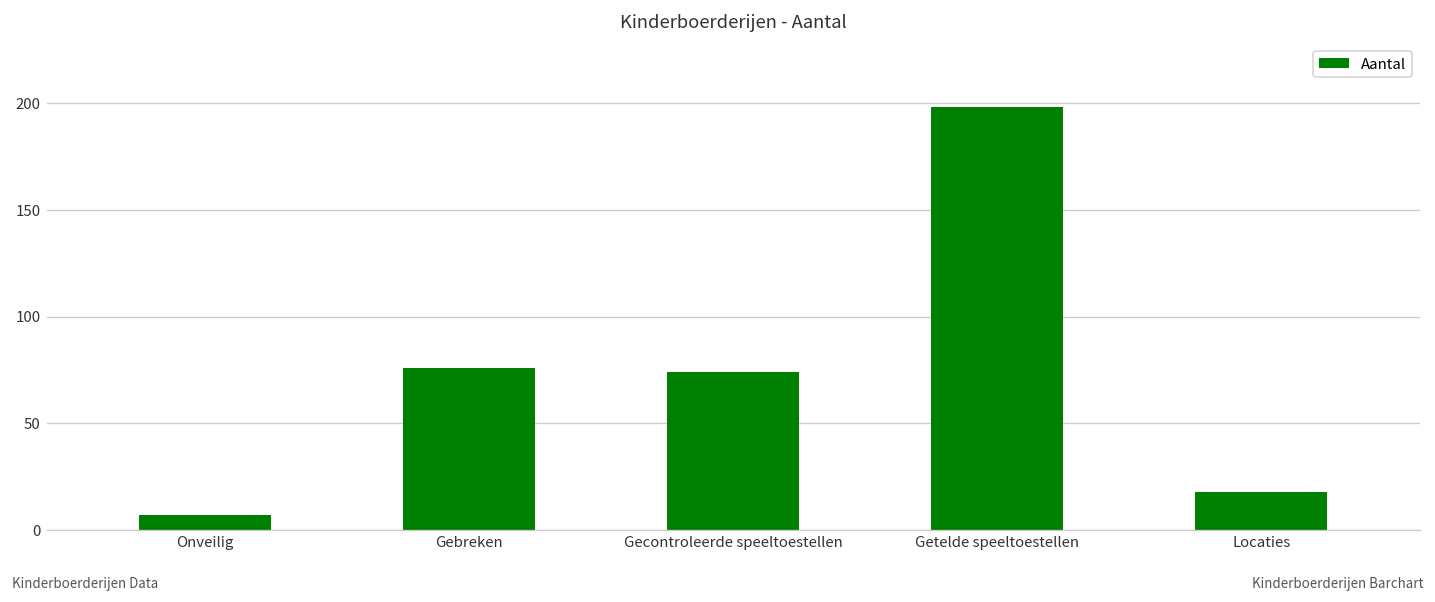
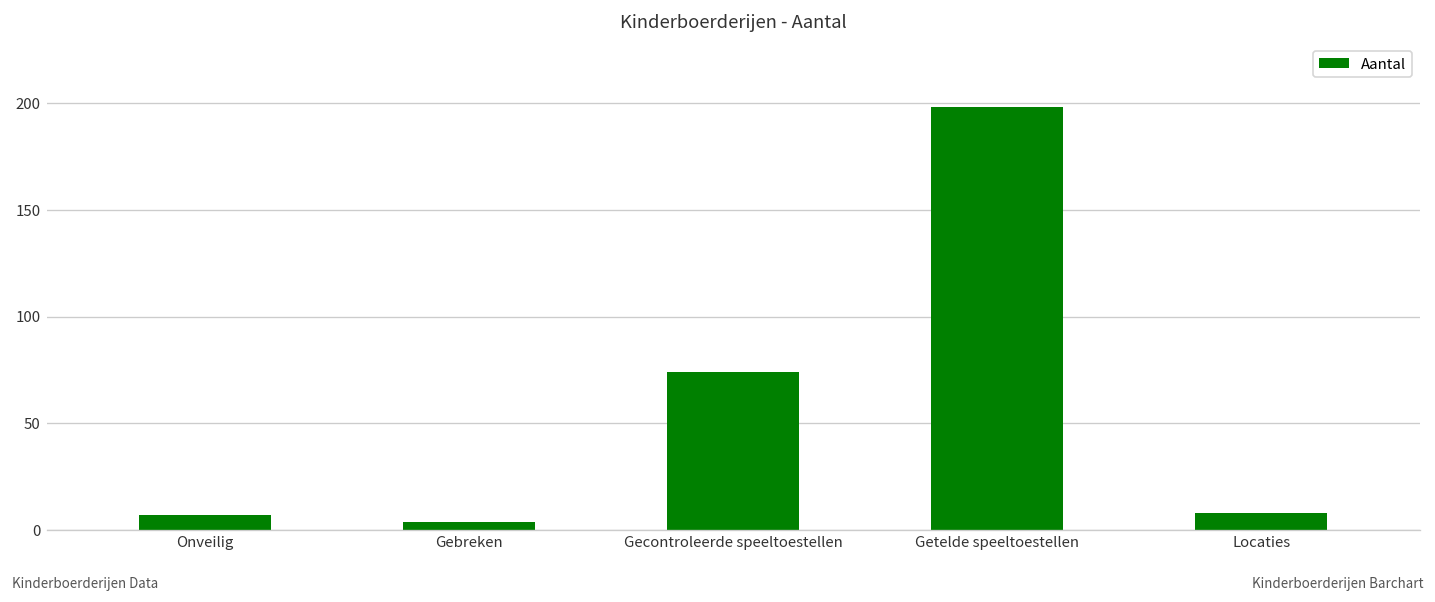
Gebreken: 76 -> 4
Locaties: 18 -> 8
